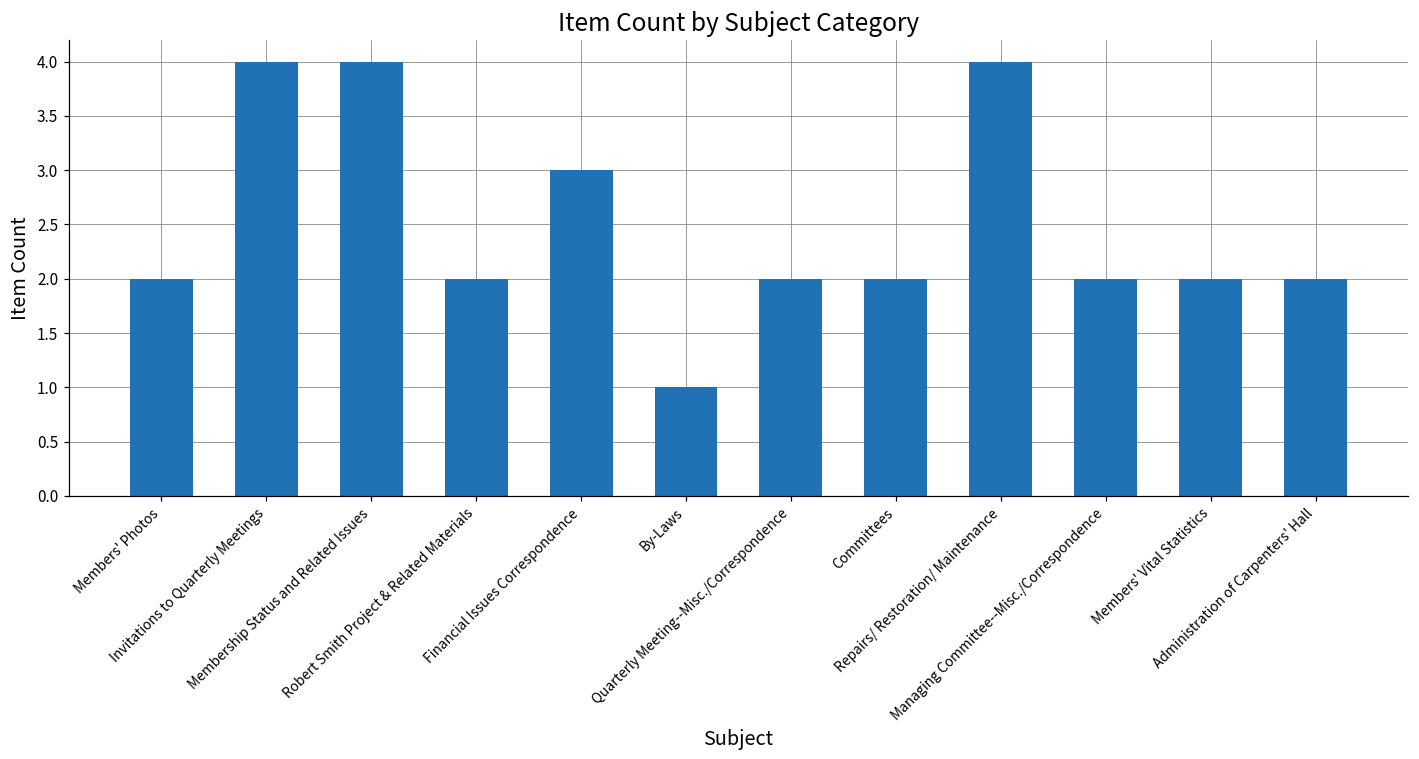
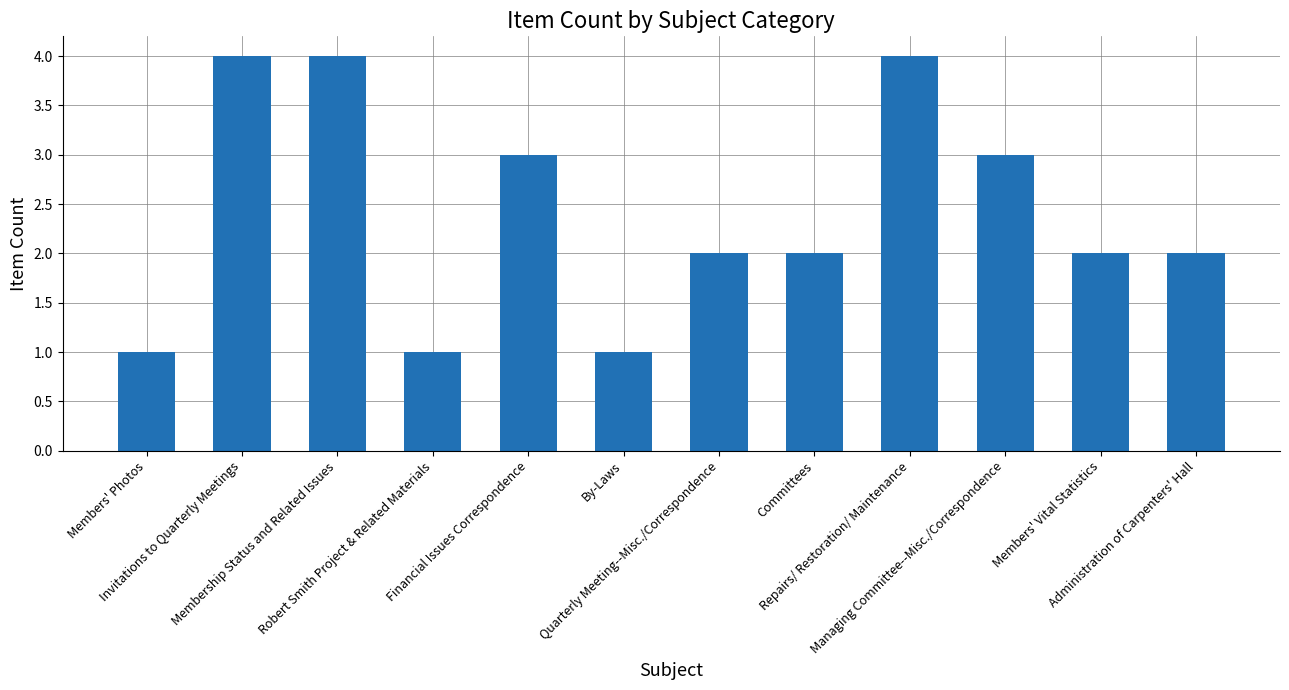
Members' Photos: 2 -> 1
Robert Smith Project & Related Materials: 2 -> 1
Managing Committee--Misc./Correspondence: 2 -> 3
